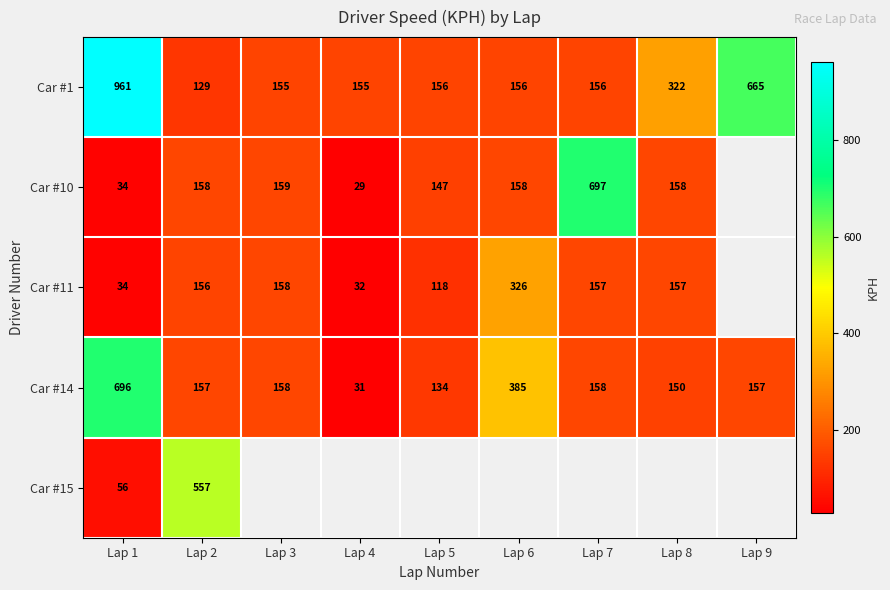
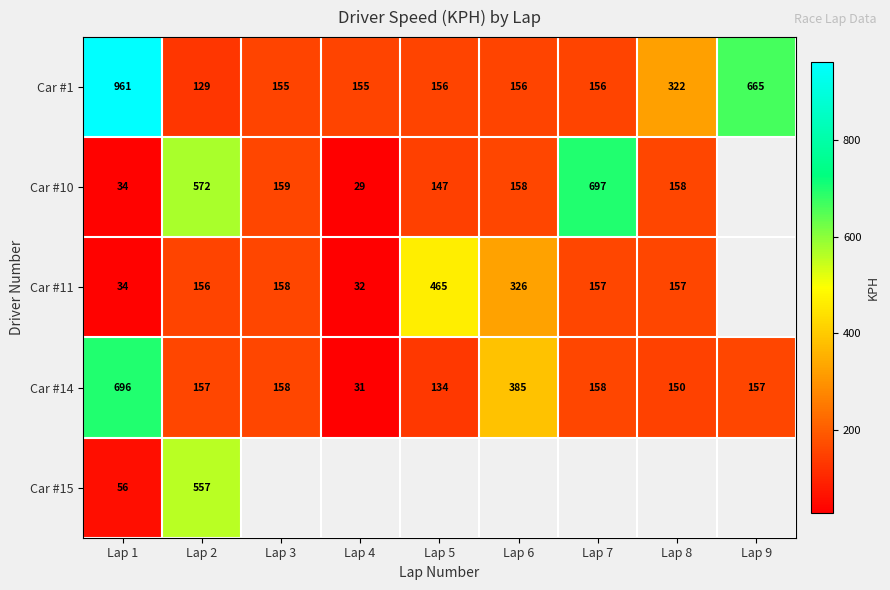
Car #10, Lap 2: 158 -> 572
Car #11, Lap 5: 118 -> 465
